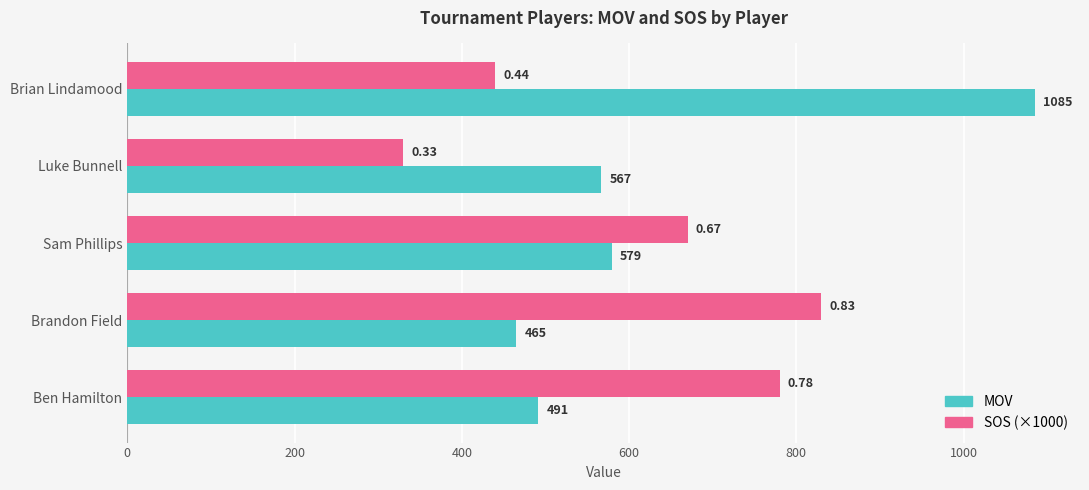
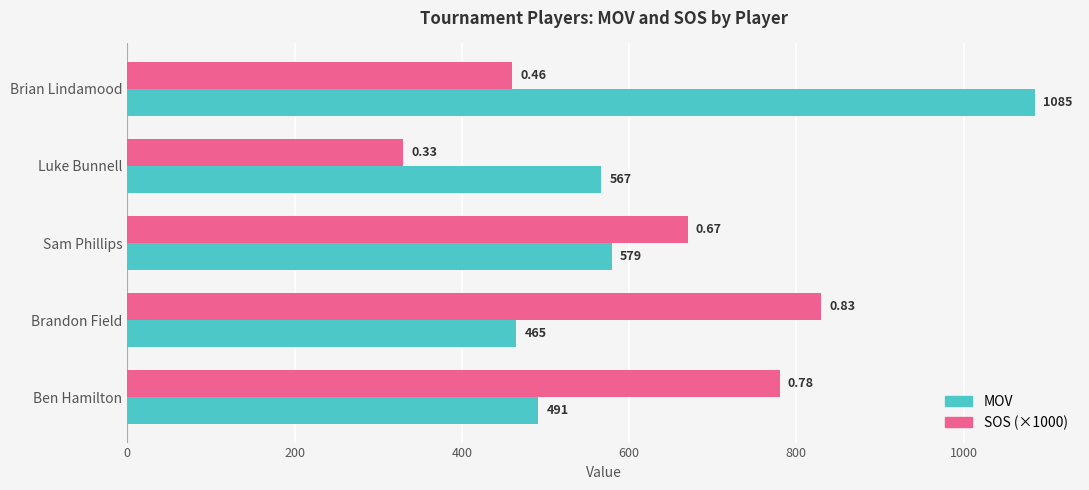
SOS (×1000), Brian Lindamood: 0.44 -> 0.46
